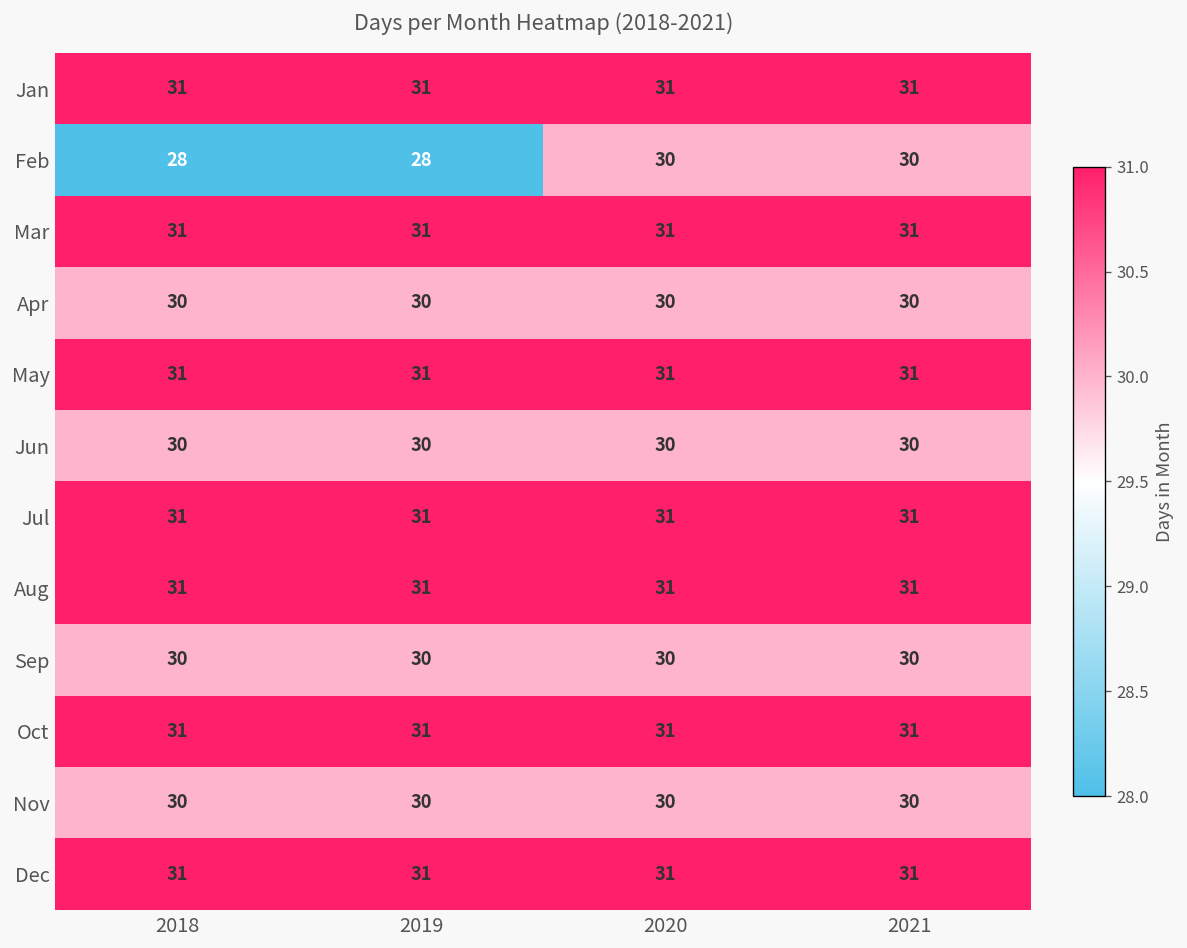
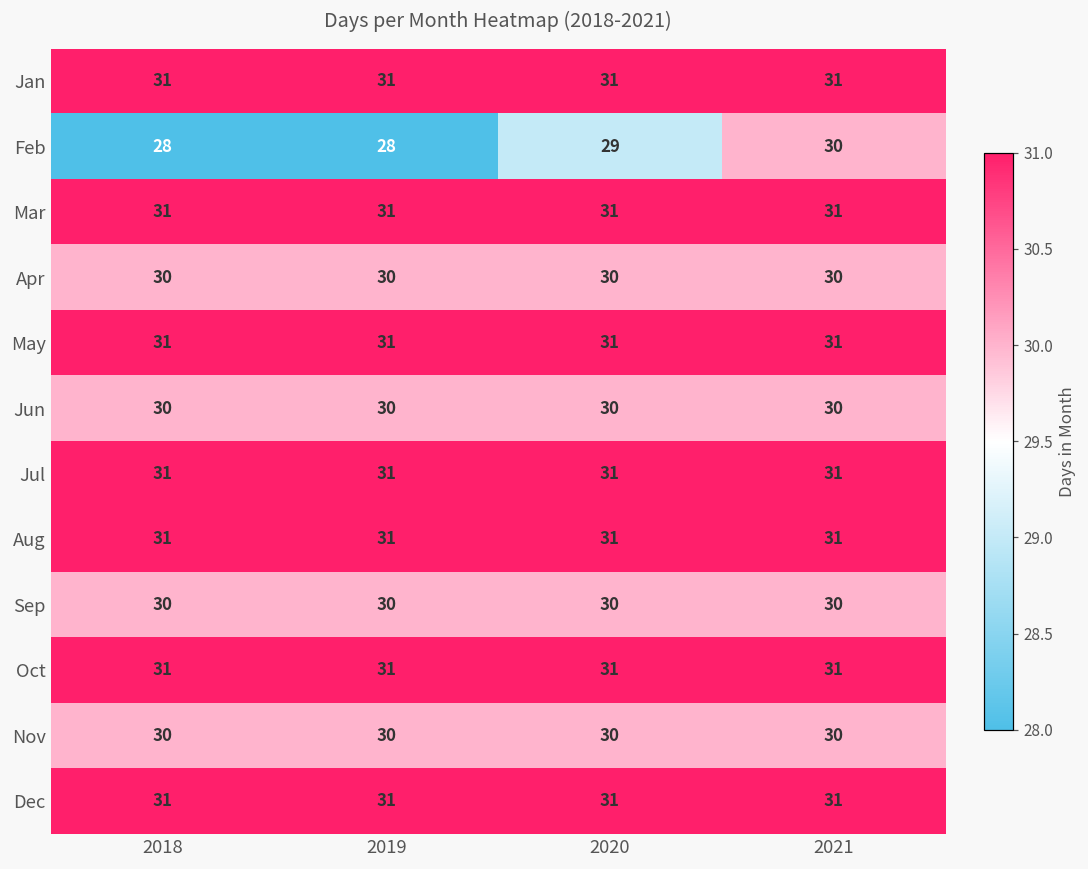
Feb, 2020: 30 -> 29
